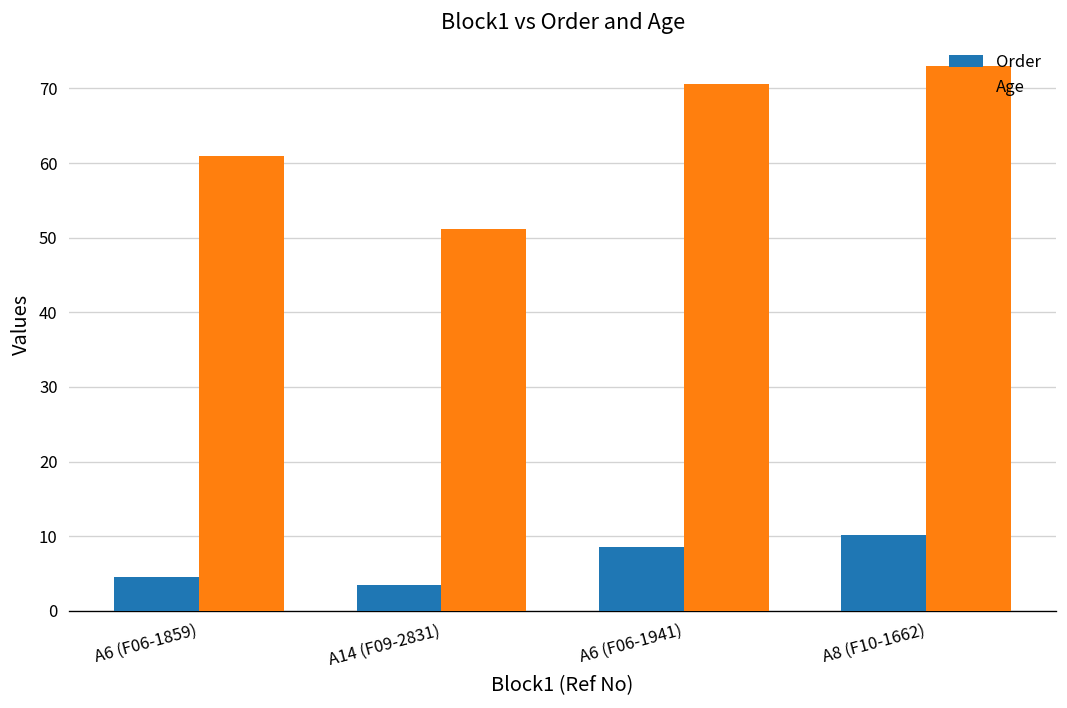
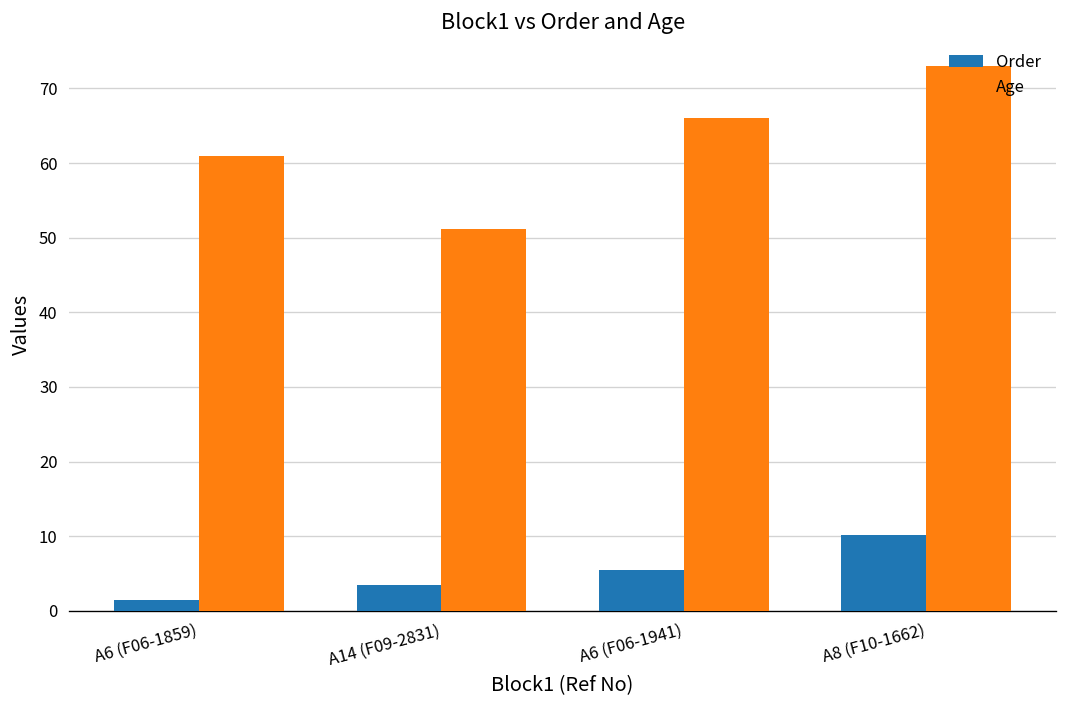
Order, A6 (F06-1859): 5 -> 2
Order, A6 (F06-1941): 9 -> 6
Age, A6 (F06-1941): 71 -> 66
